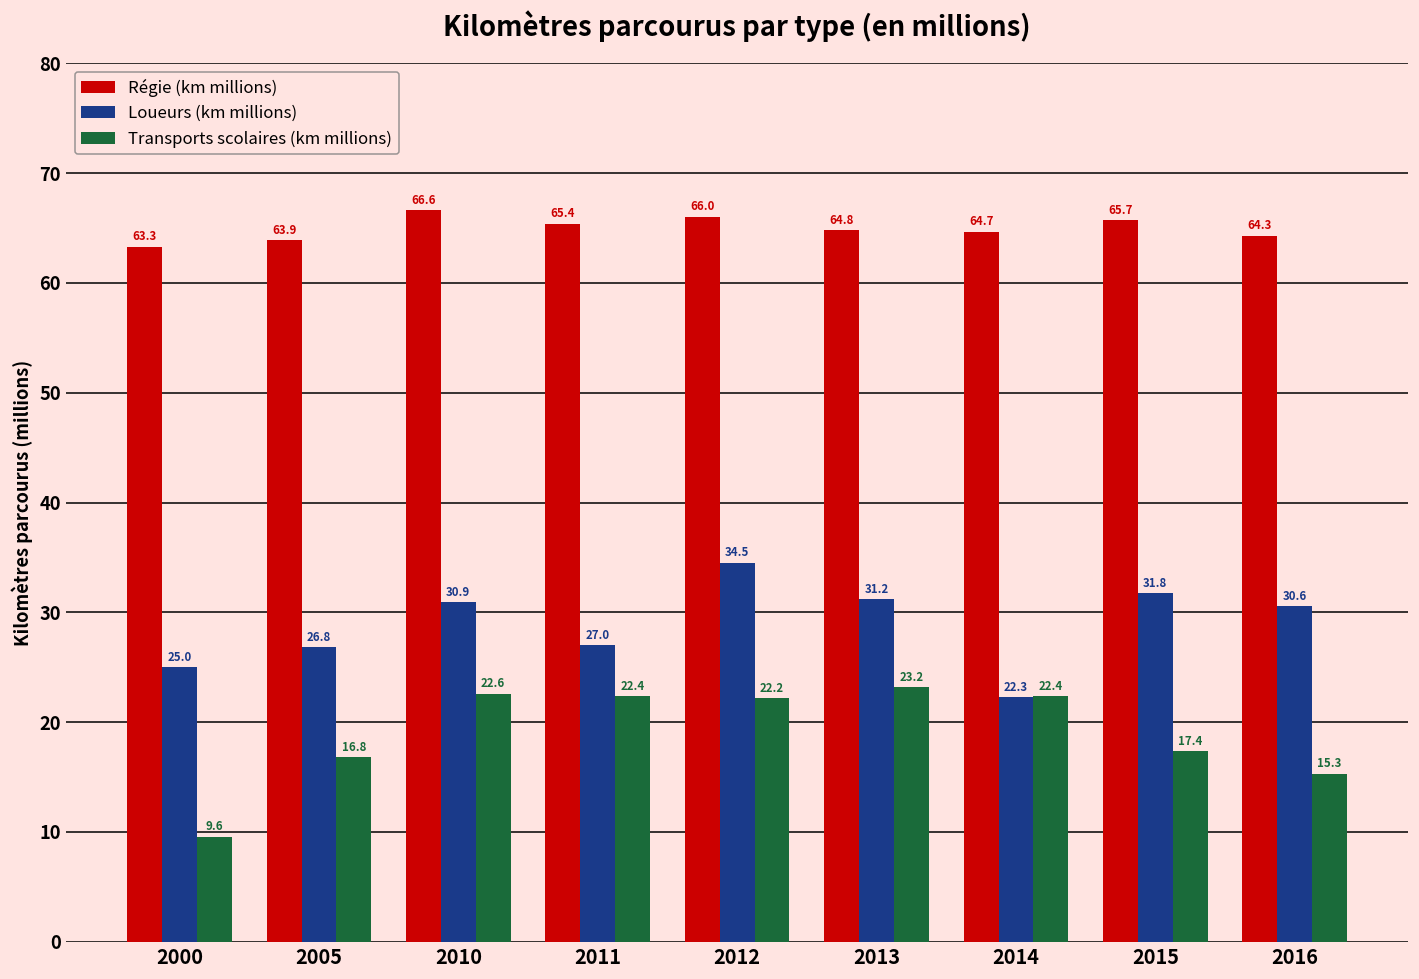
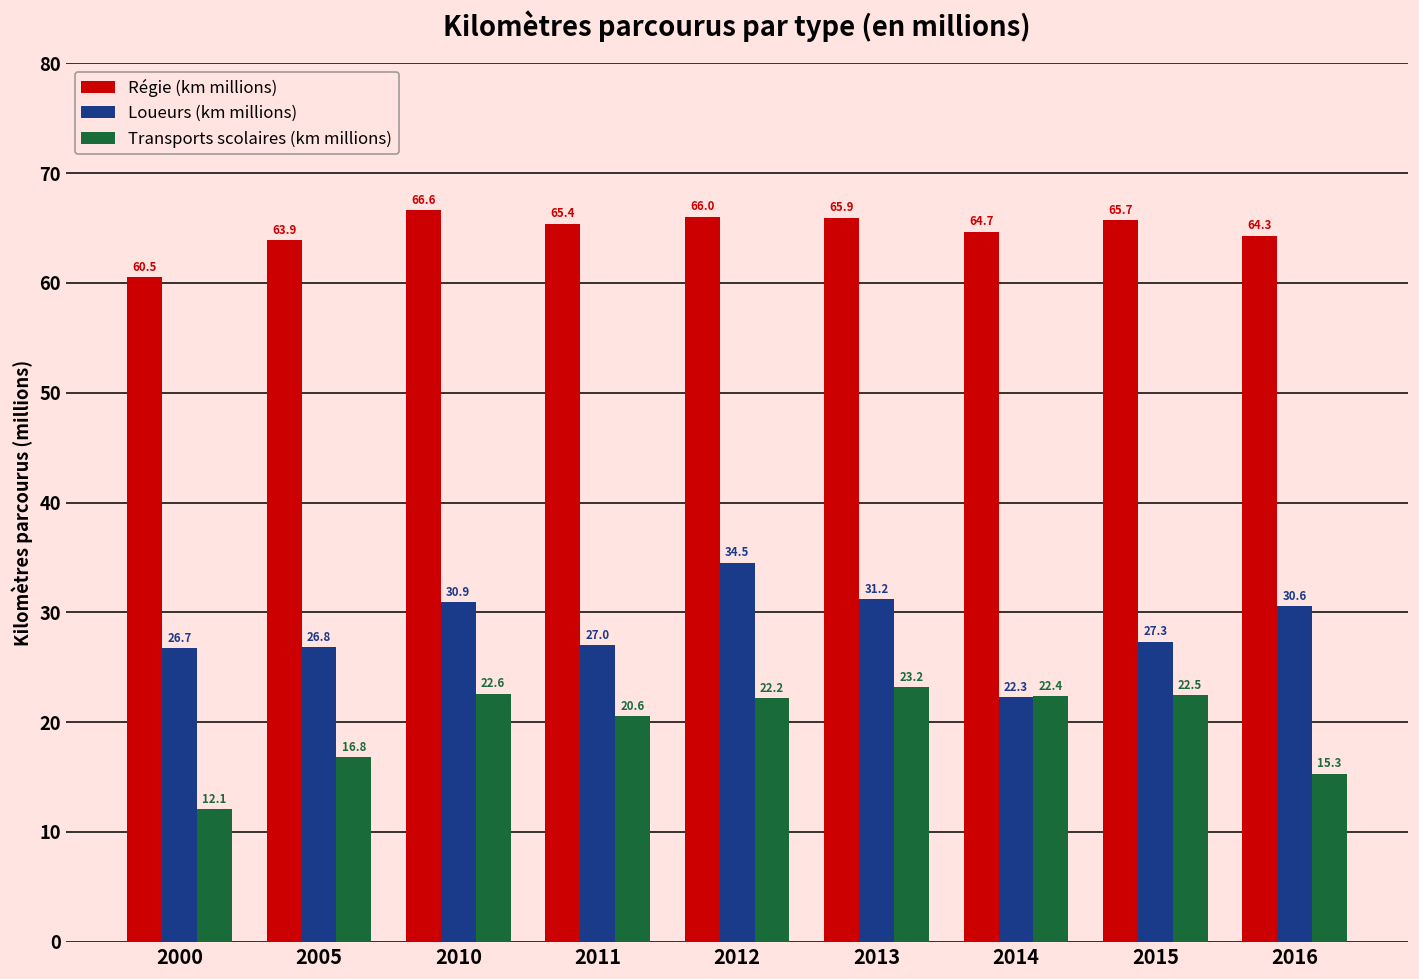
Régie (km millions), 2000: 63.3 -> 60.5
Loueurs (km millions), 2000: 25.0 -> 26.7
Transports scolaires (km millions), 2000: 9.6 -> 12.1
Transports scolaires (km millions), 2011: 22.4 -> 20.6
Régie (km millions), 2013: 64.8 -> 65.9
Loueurs (km millions), 2015: 31.8 -> 27.3
Transports scolaires (km millions), 2015: 17.4 -> 22.5
